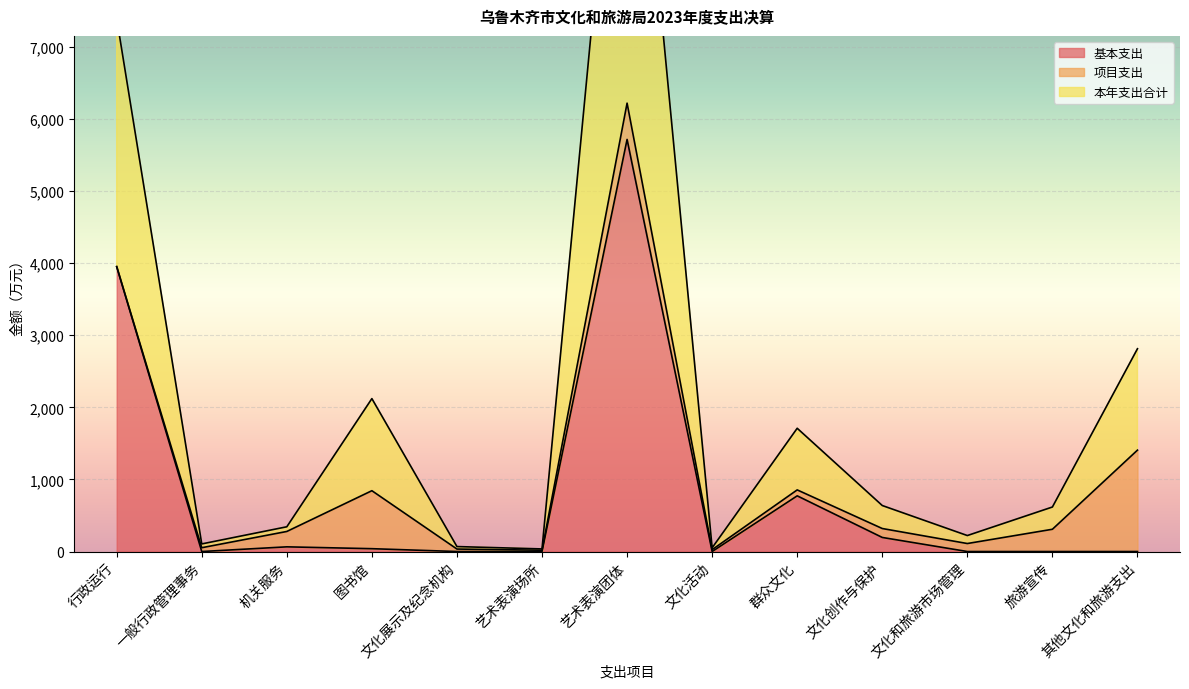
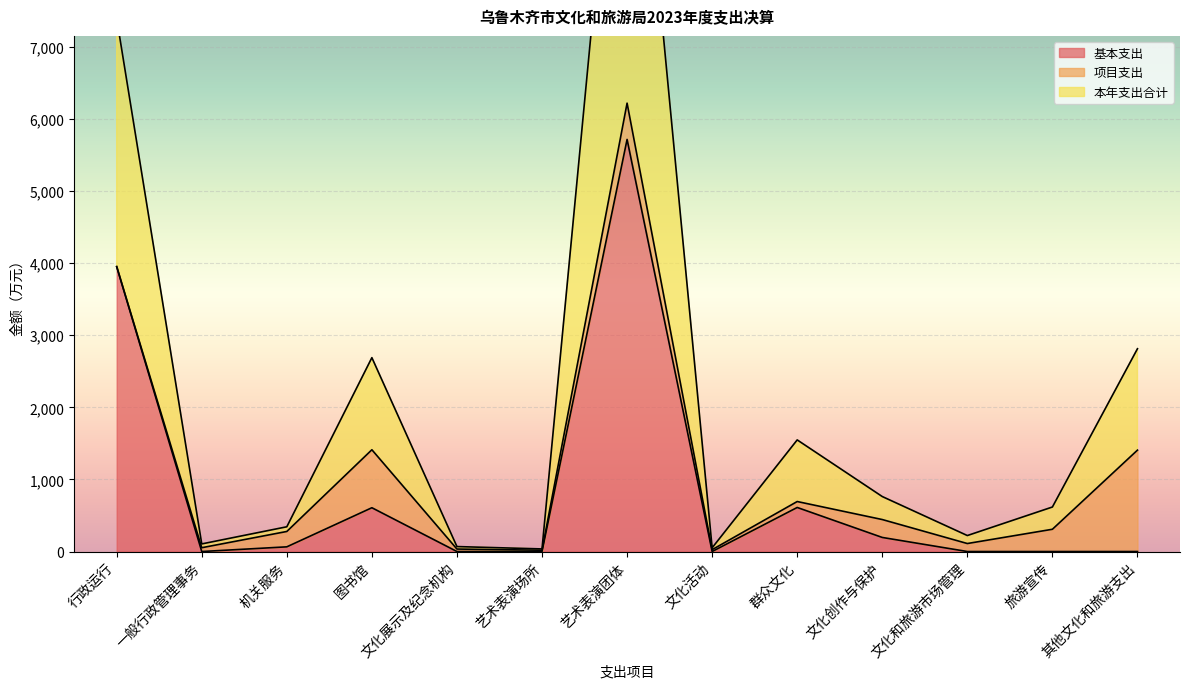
基本支出, 图书馆: 0 -> 600
基本支出, 群众文化: 800 -> 600
项目支出, 文化创作与保护: 100 -> 200
